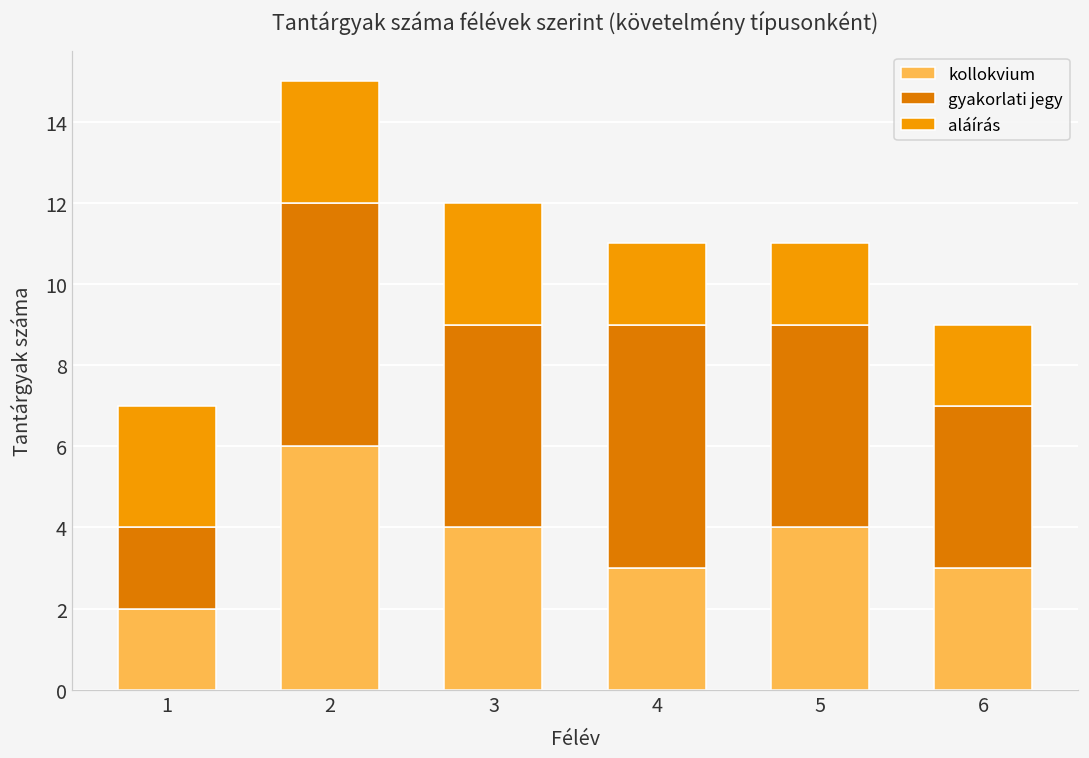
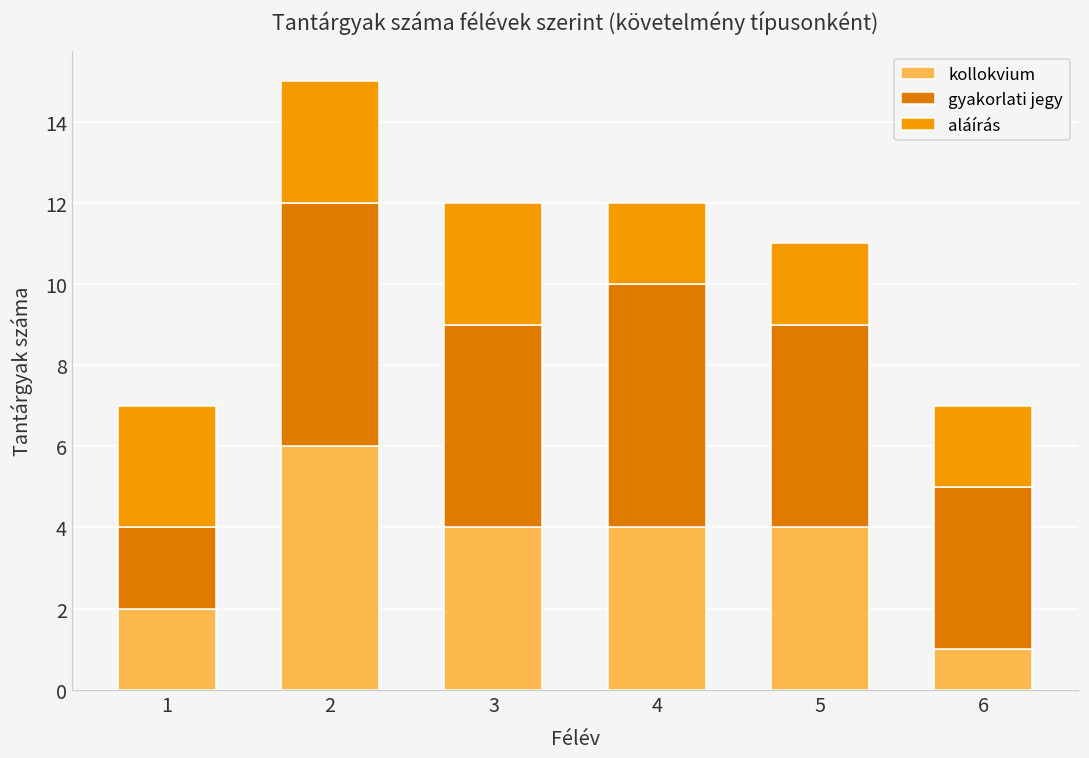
kollokvium, 4: 3 -> 4
kollokvium, 6: 3 -> 1
